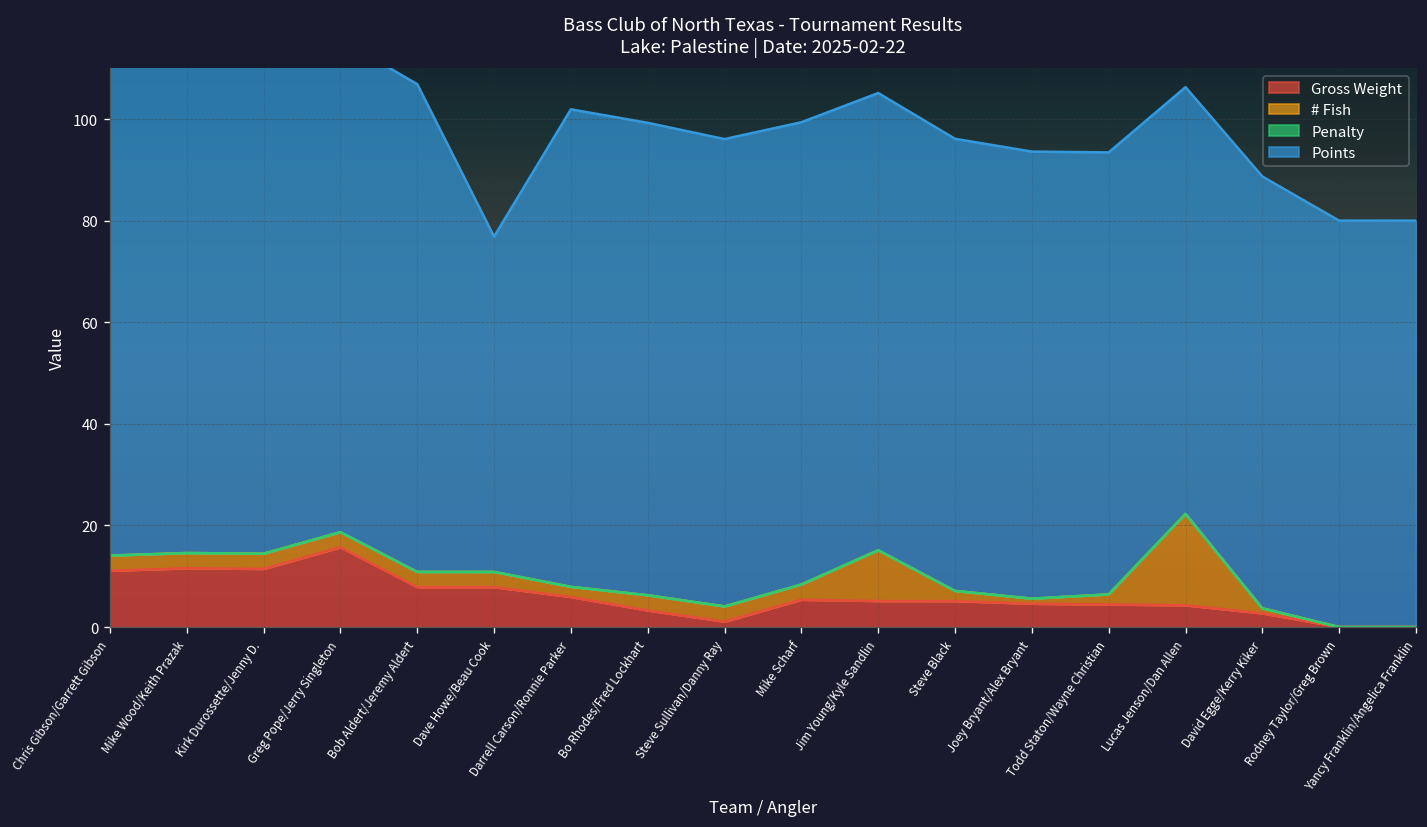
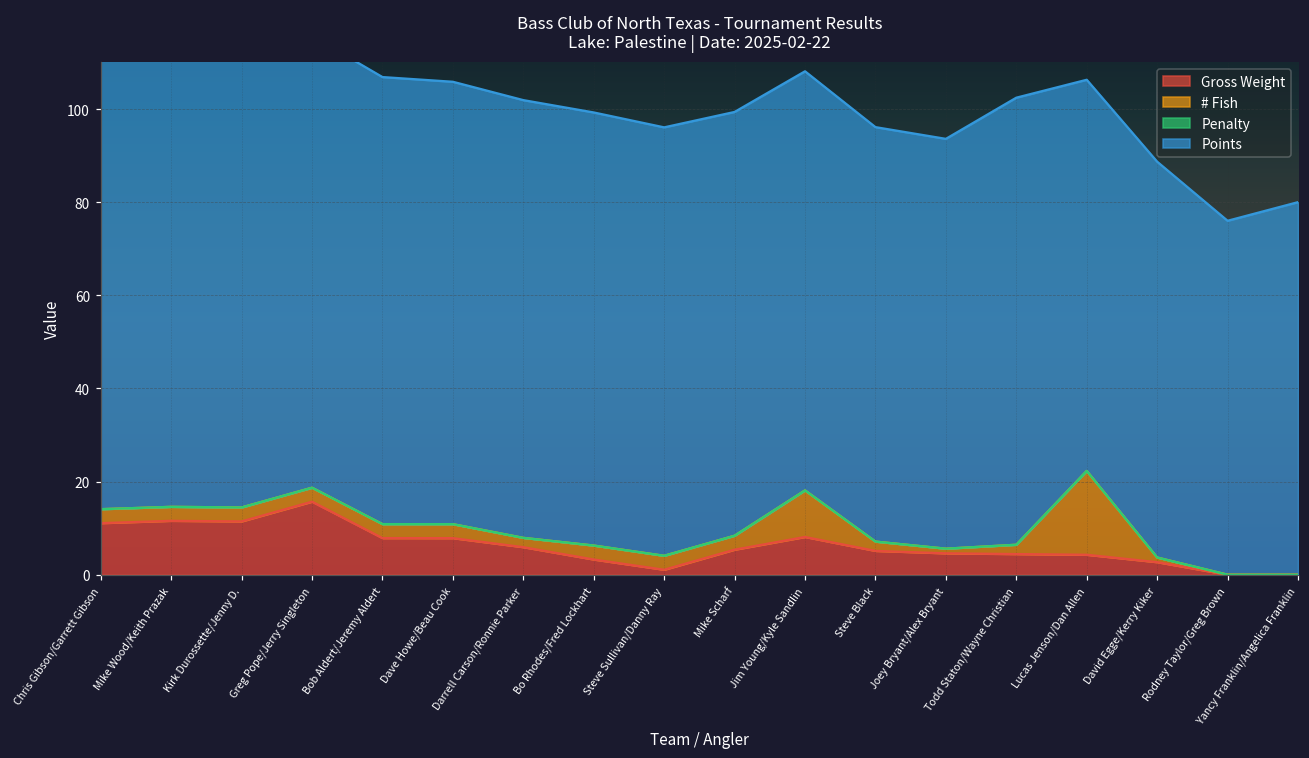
Points, Dave Howe/Beau Cook: 66 -> 95
Gross Weight, Jim Young/Kyle Sandlin: 5 -> 8
Points, Todd Staton/Wayne Christian: 87 -> 96
Points, Rodney Taylor/Greg Brown: 80 -> 76
